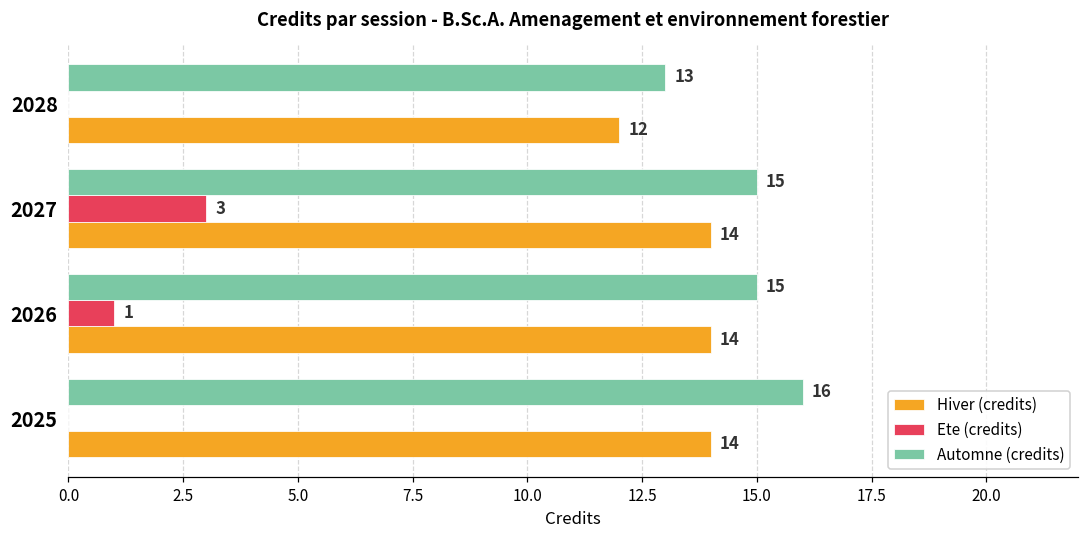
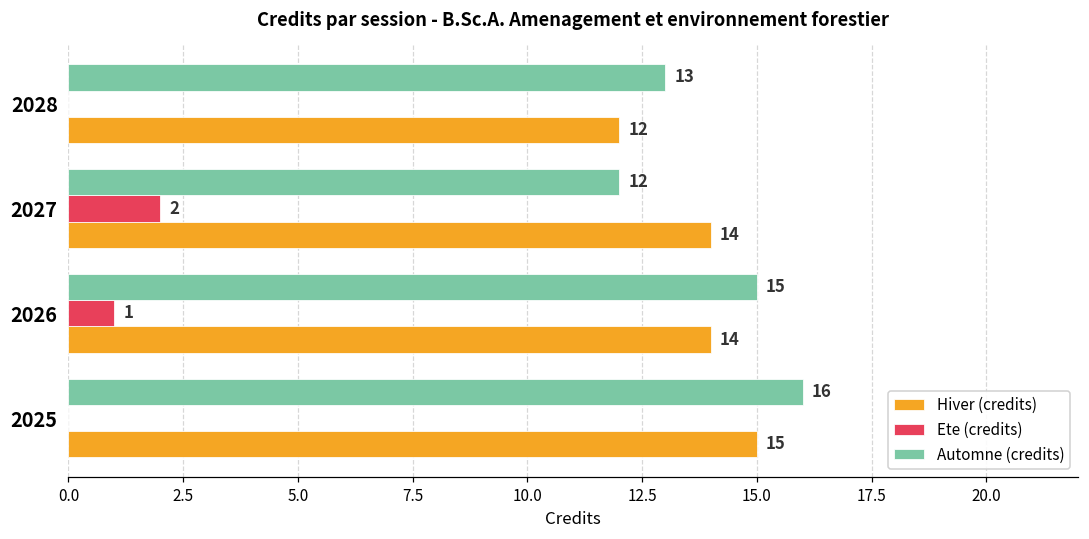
Automne (credits), 2027: 15 -> 12
Ete (credits), 2027: 3 -> 2
Hiver (credits), 2025: 14 -> 15
